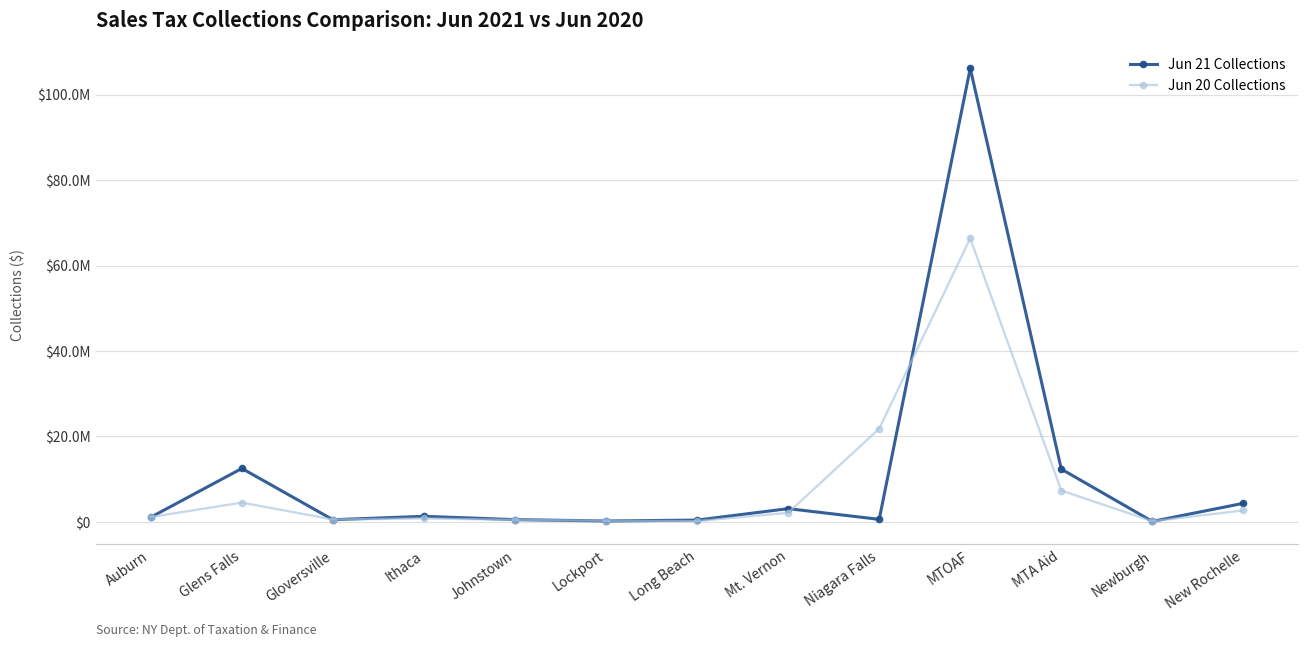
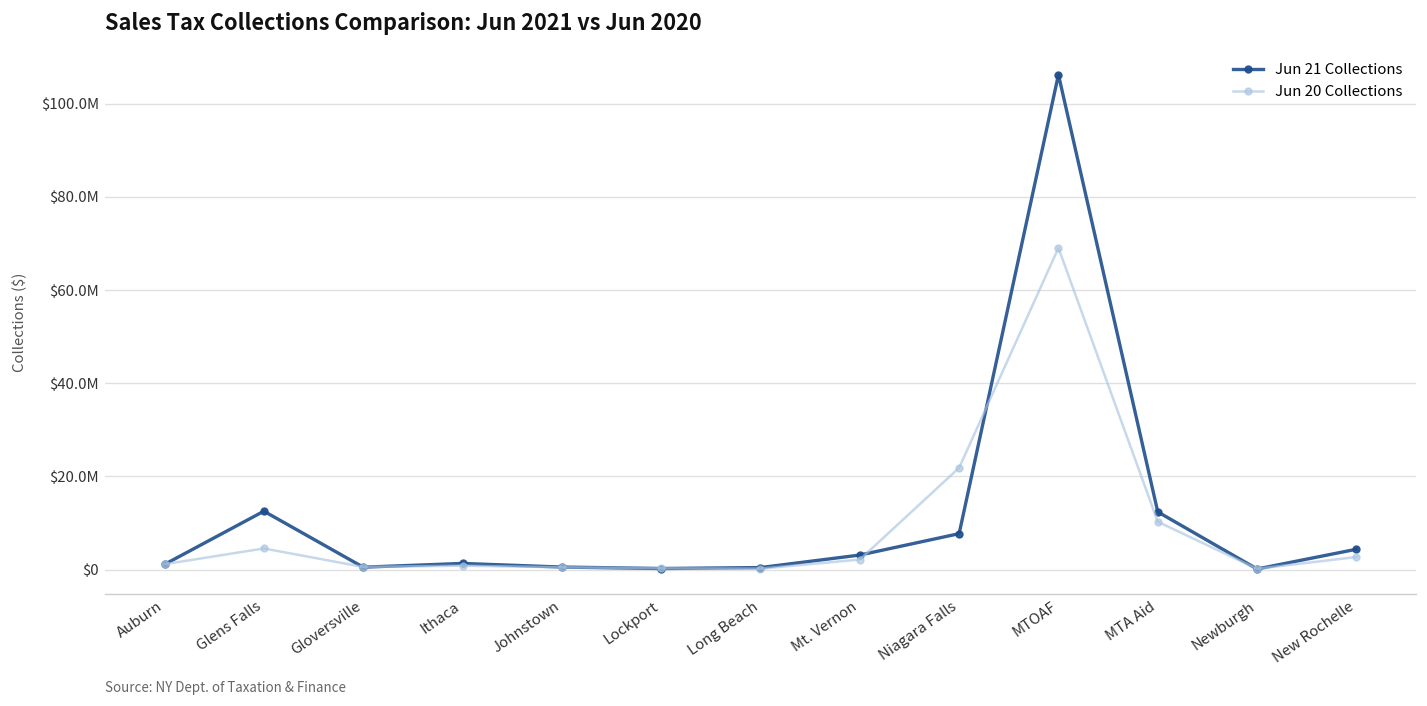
Jun 21 Collections, Niagara Falls: $1000000 -> $8000000
Jun 20 Collections, MTOAF: $66000000 -> $69000000
Jun 20 Collections, MTA Aid: $7000000 -> $10000000
